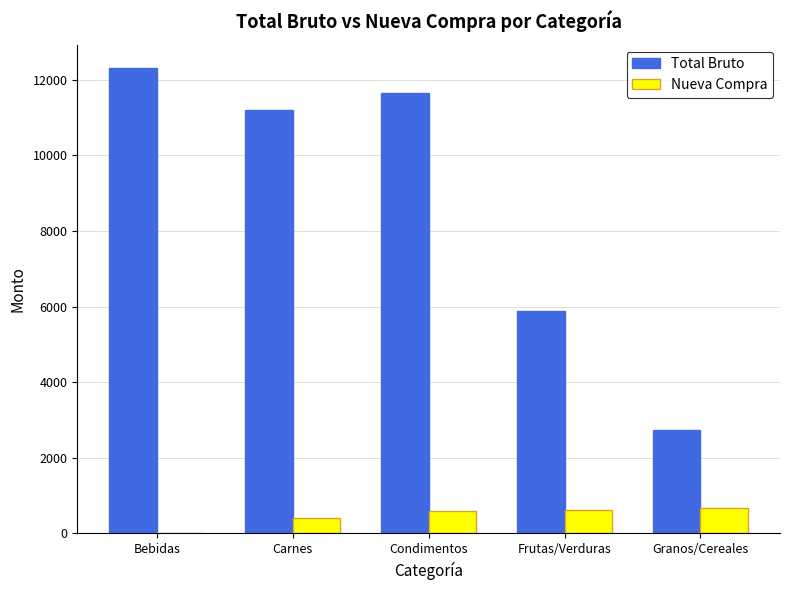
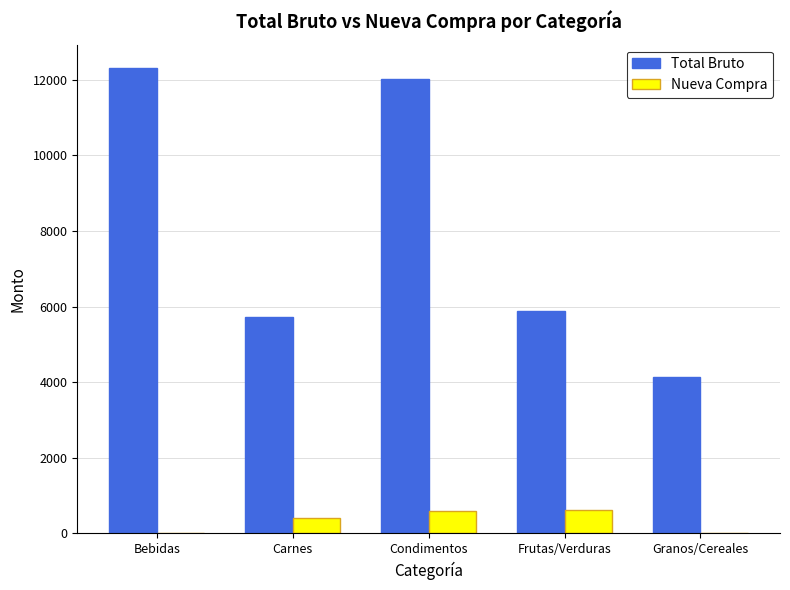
Total Bruto, Carnes: 11200 -> 5700
Total Bruto, Condimentos: 11600 -> 12000
Total Bruto, Granos/Cereales: 2700 -> 4100
Nueva Compra, Granos/Cereales: 700 -> 0
